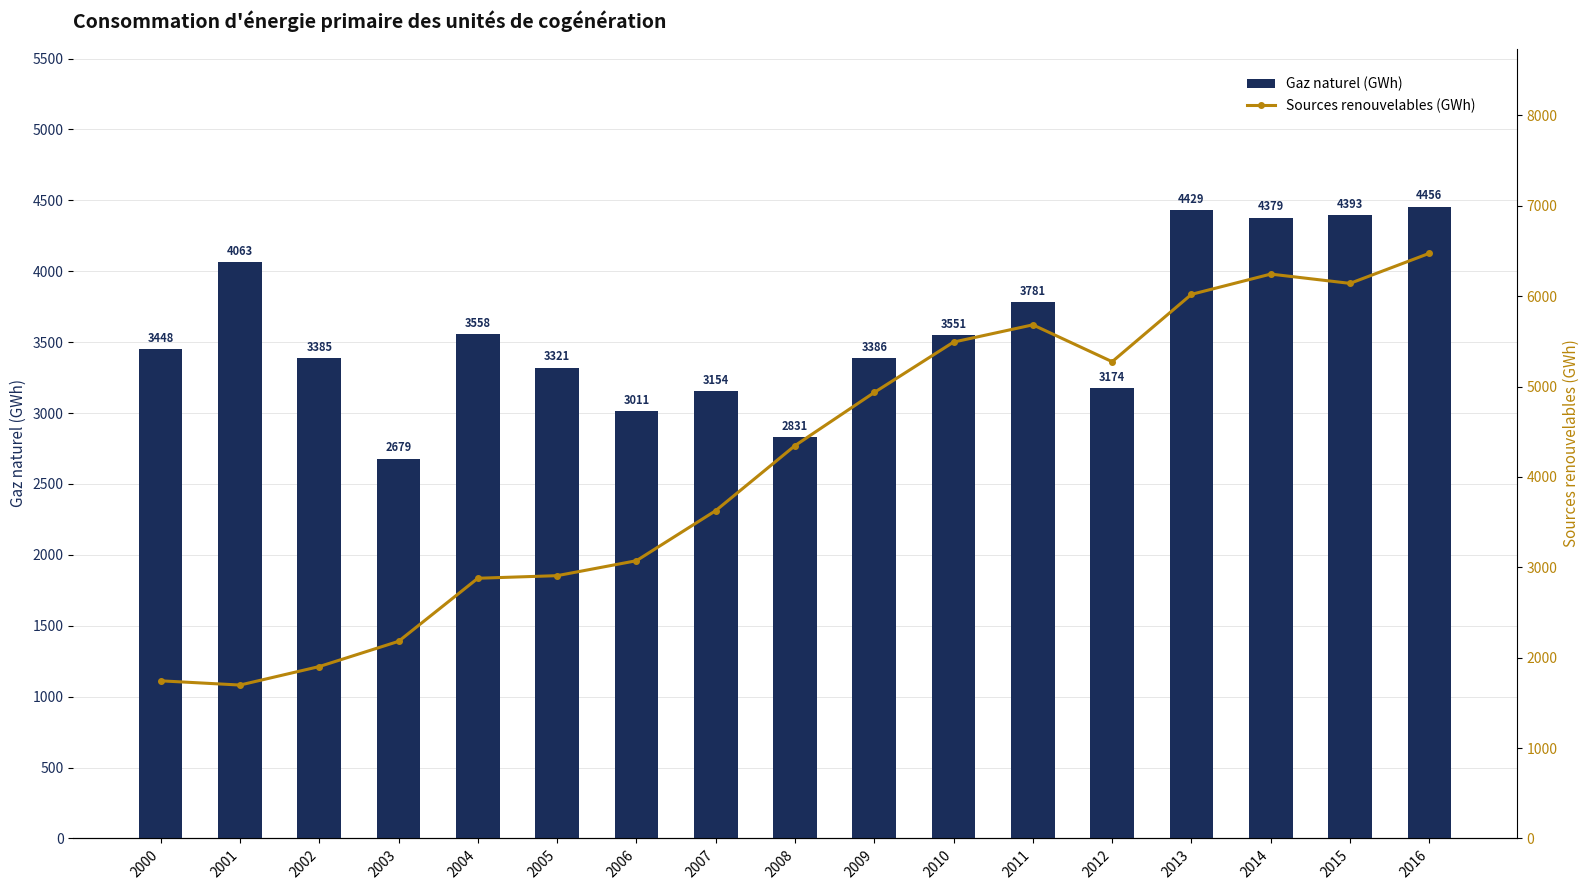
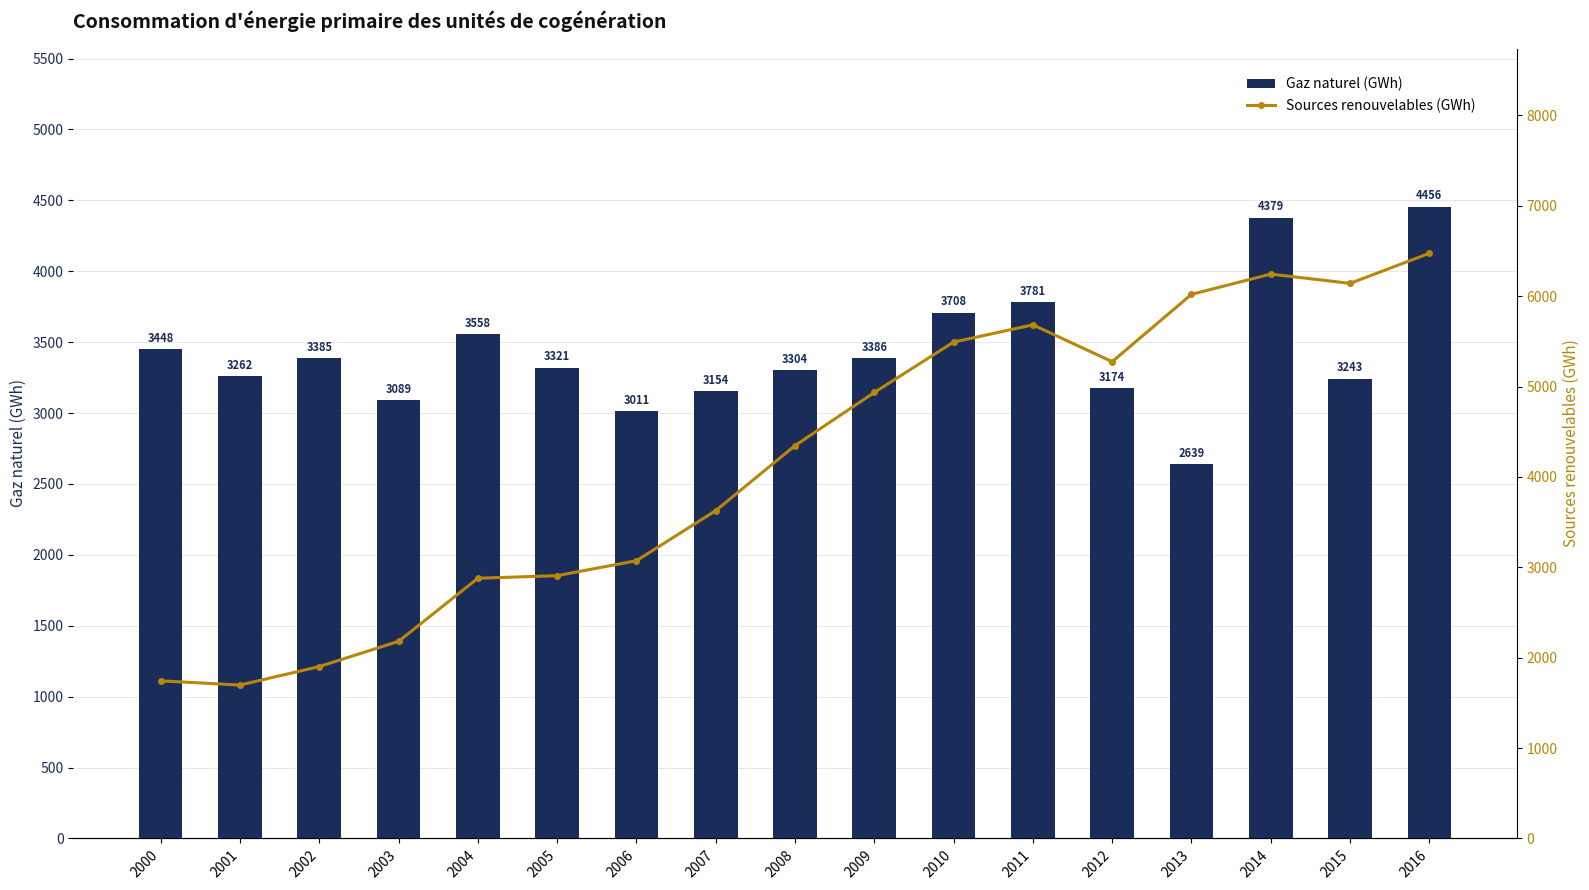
Gaz naturel (GWh), 2001: 4063 -> 3262
Gaz naturel (GWh), 2003: 2679 -> 3089
Gaz naturel (GWh), 2008: 2831 -> 3304
Gaz naturel (GWh), 2010: 3551 -> 3708
Gaz naturel (GWh), 2013: 4429 -> 2639
Gaz naturel (GWh), 2015: 4393 -> 3243
